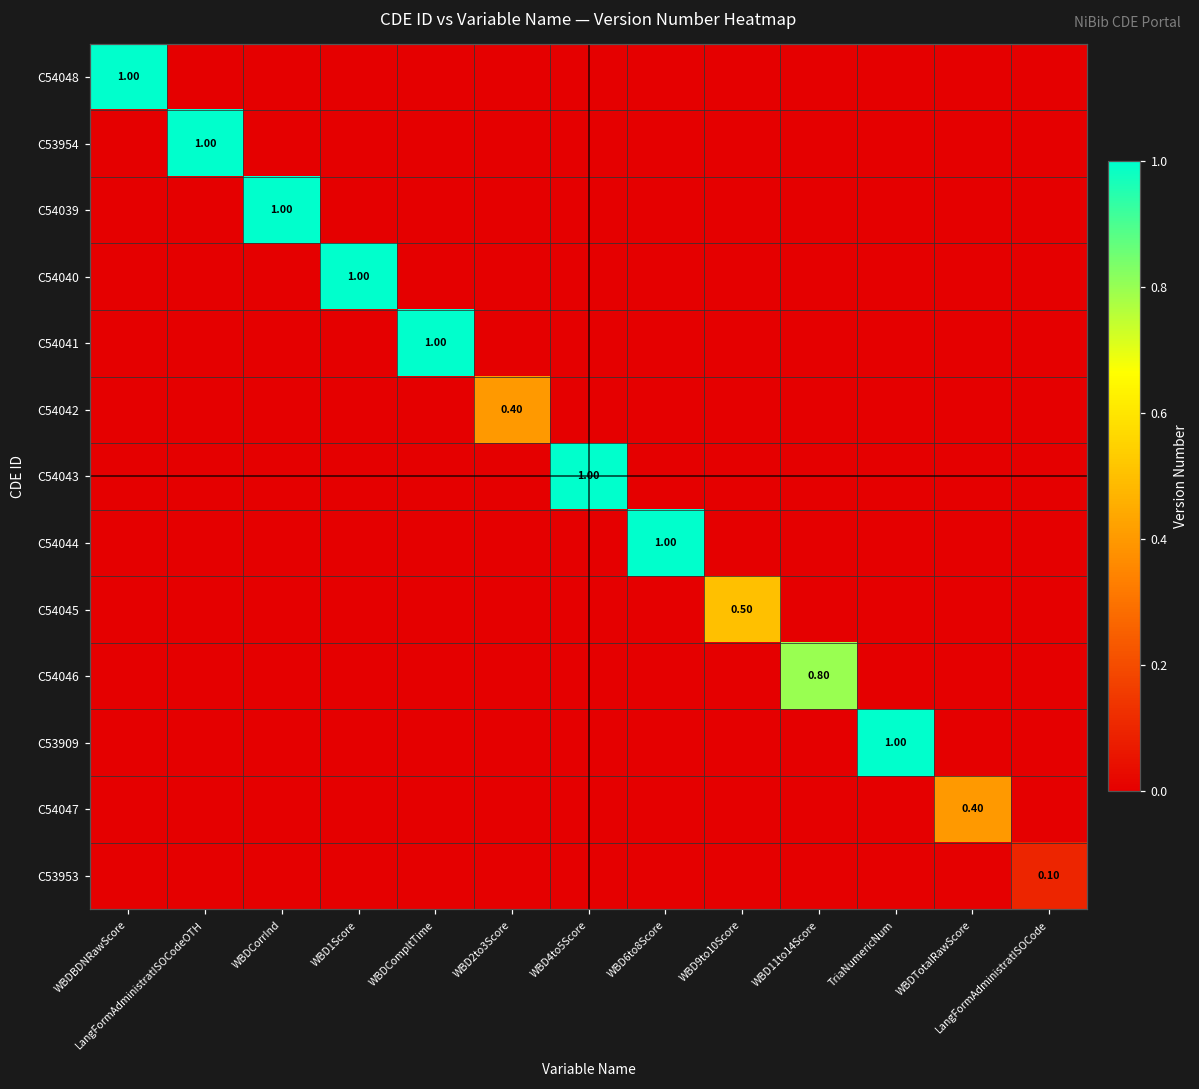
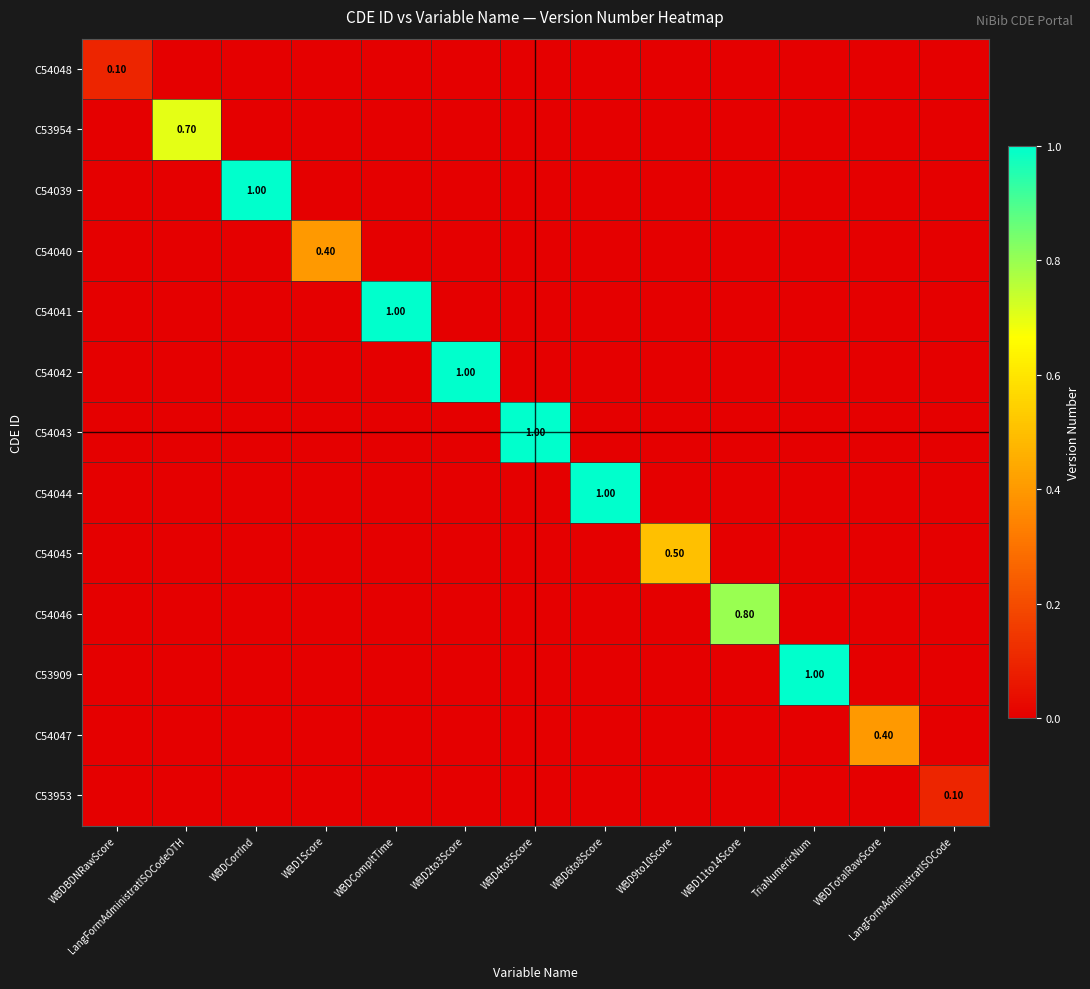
C54048, WBDBDNRawScore: 1.00 -> 0.10
C53954, LangFormAdministratISOCodeOTH: 1.00 -> 0.70
C54040, WBD1Score: 1.00 -> 0.40
C54042, WBD2to3Score: 0.40 -> 1.00
